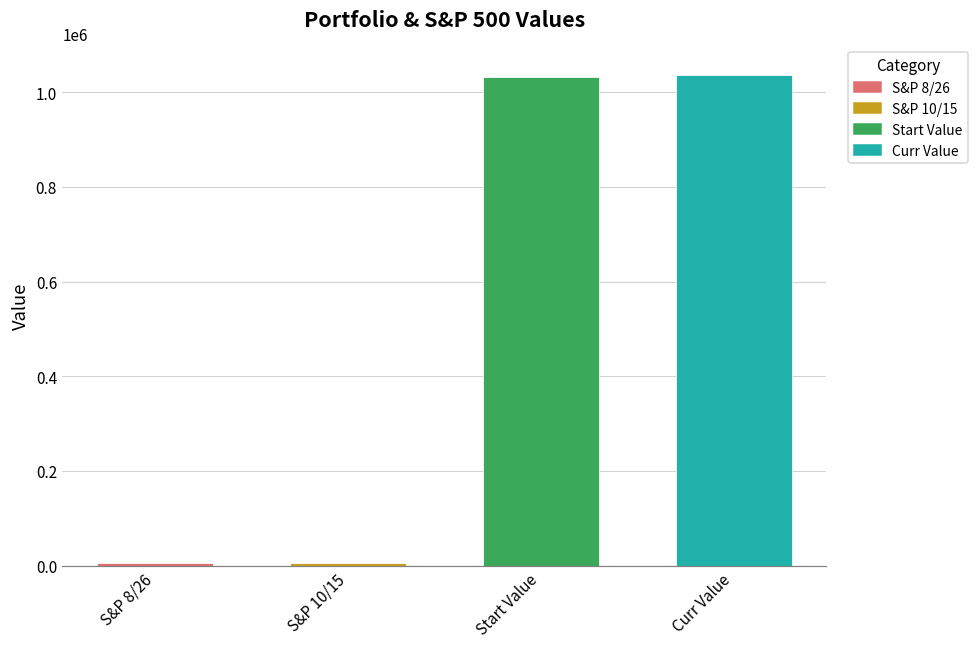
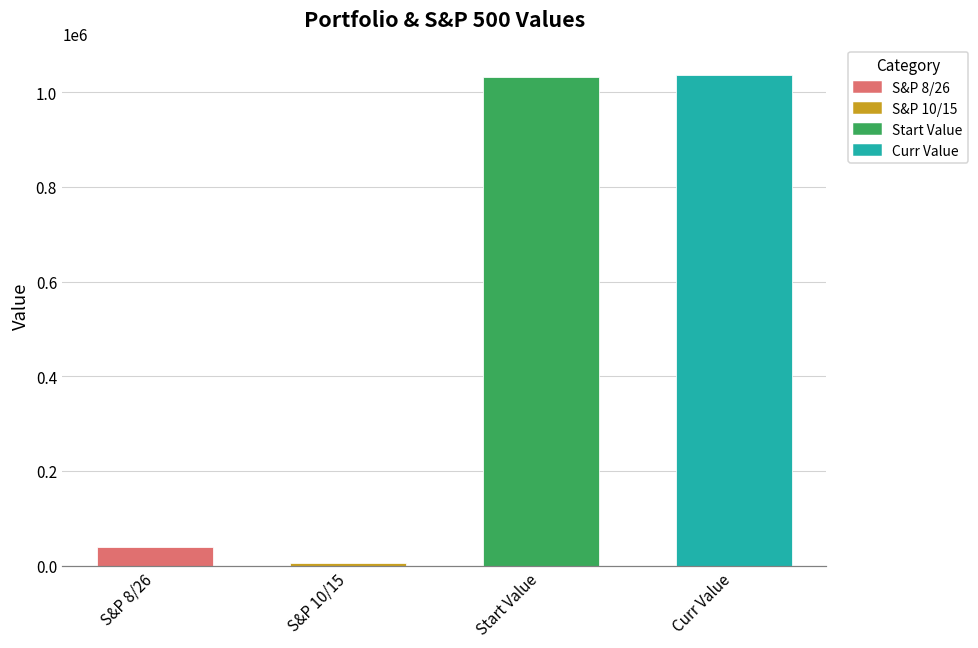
S&P 8/26: 10000 -> 40000
